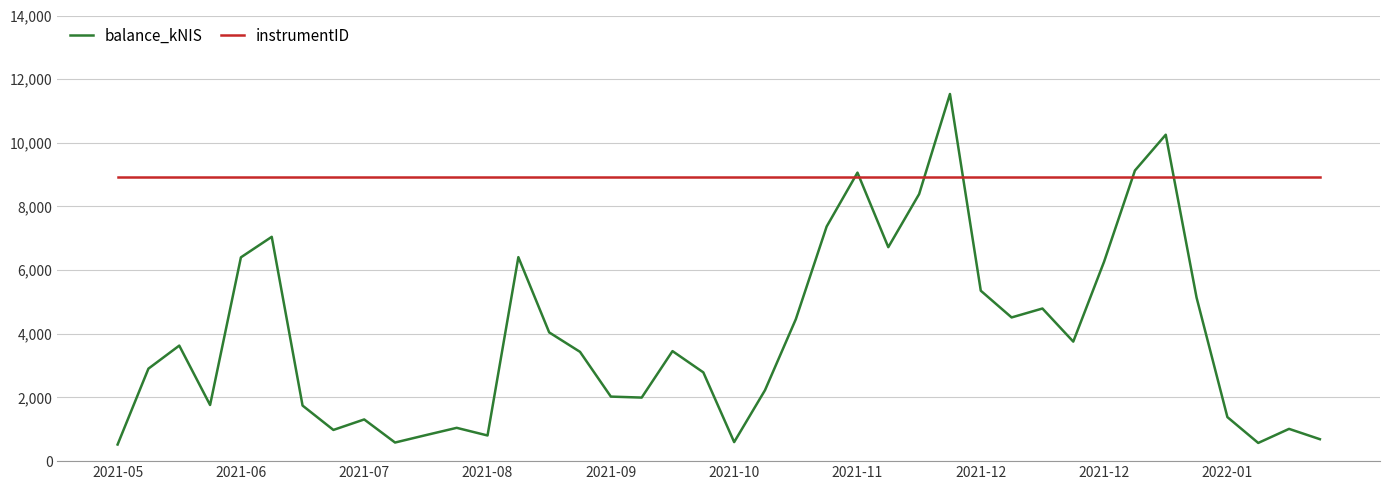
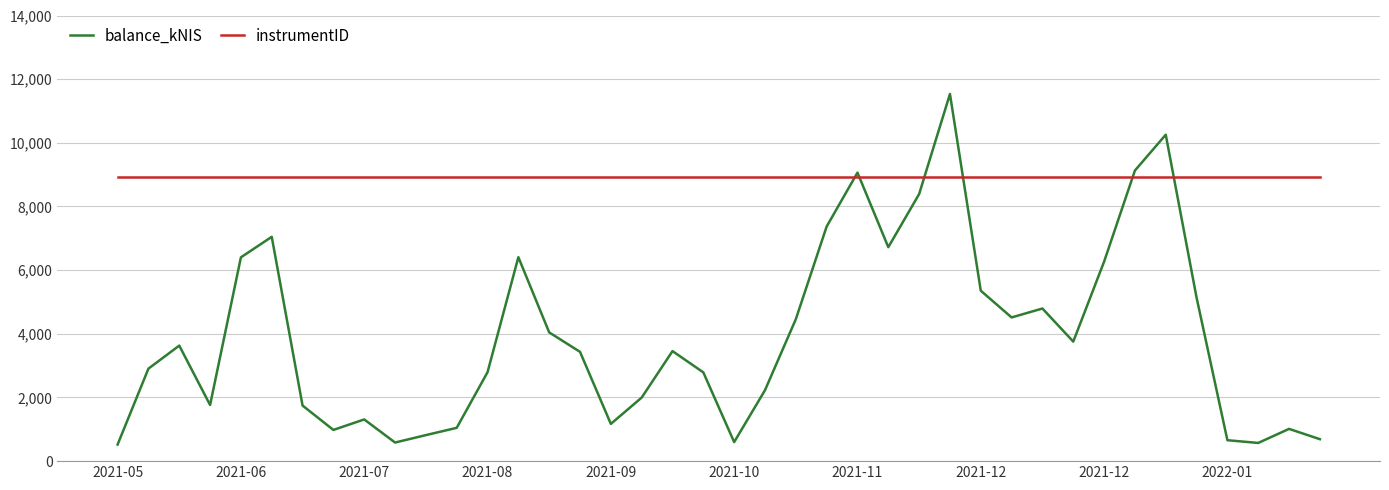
balance_kNIS, 2021-08: 800 -> 2,800
balance_kNIS, 2021-09: 2,000 -> 1,200
balance_kNIS, 2022-01: 1,400 -> 700
